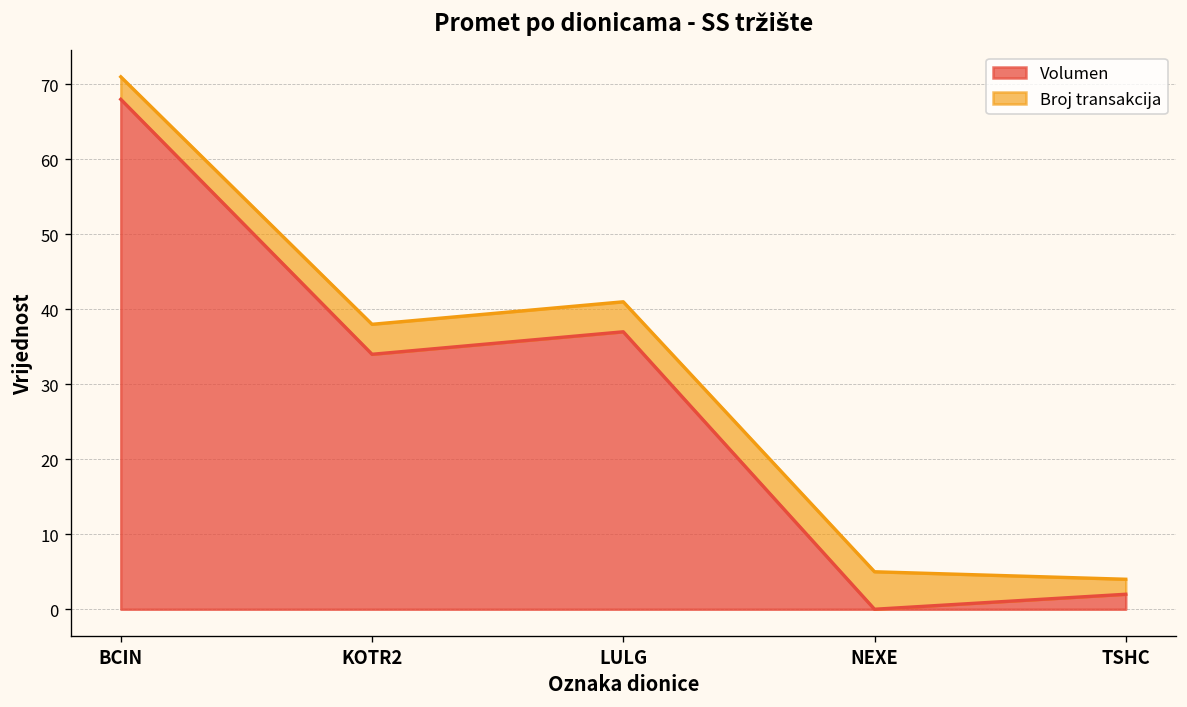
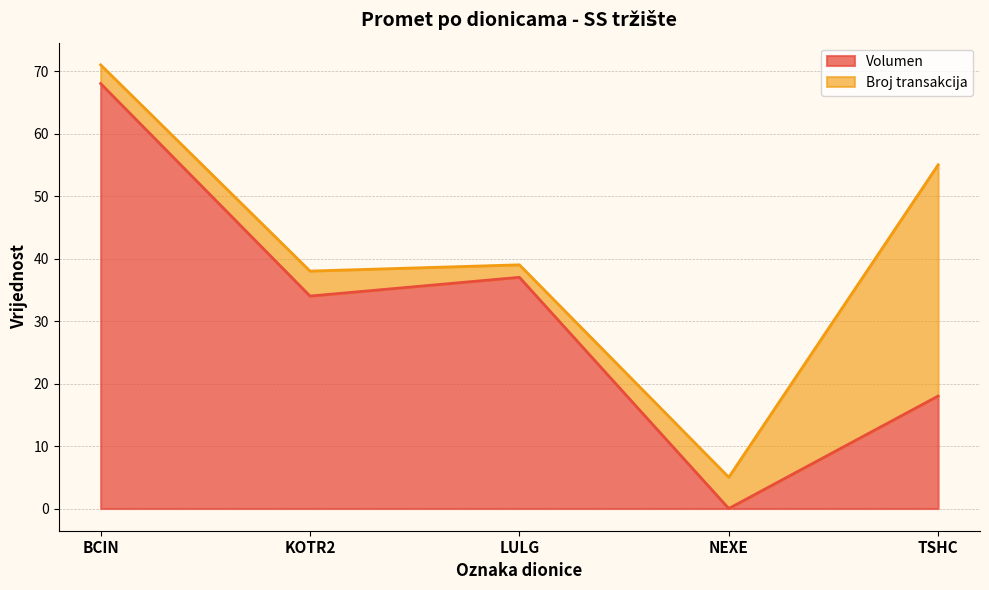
Broj transakcija, LULG: 4 -> 2
Volumen, TSHC: 2 -> 18
Broj transakcija, TSHC: 2 -> 37
